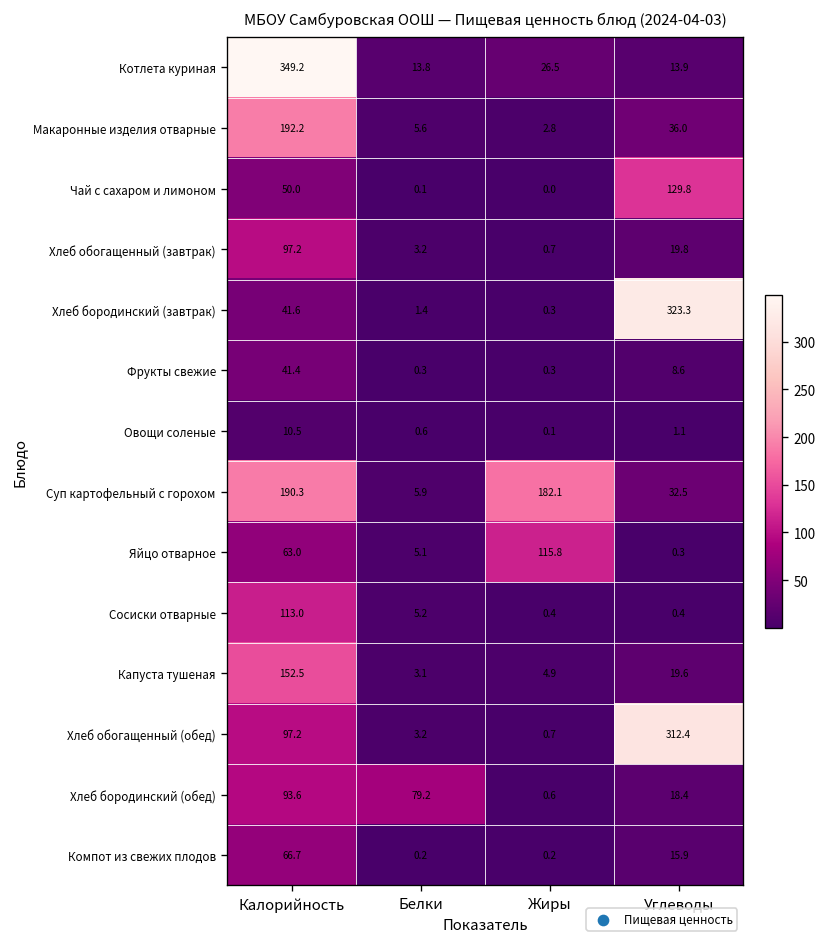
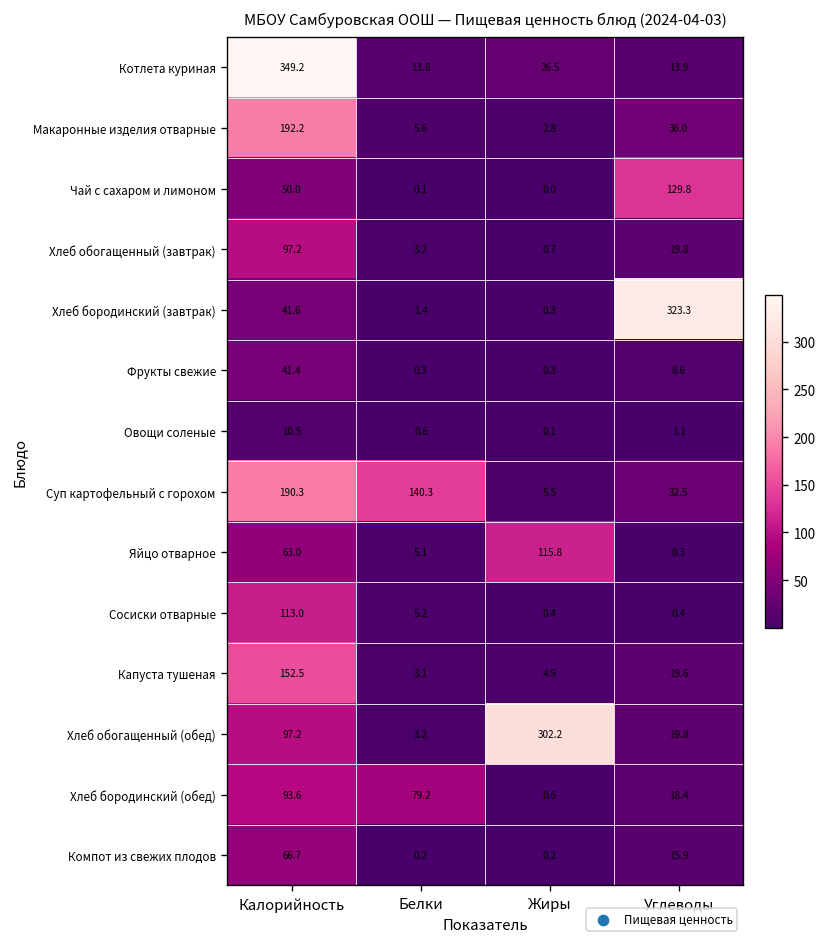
Суп картофельный с горохом, Белки: 5.9 -> 140.3
Суп картофельный с горохом, Жиры: 182.1 -> 5.5
Хлеб обогащенный (обед), Жиры: 0.7 -> 302.2
Хлеб обогащенный (обед), Углеводы: 312.4 -> 19.8
